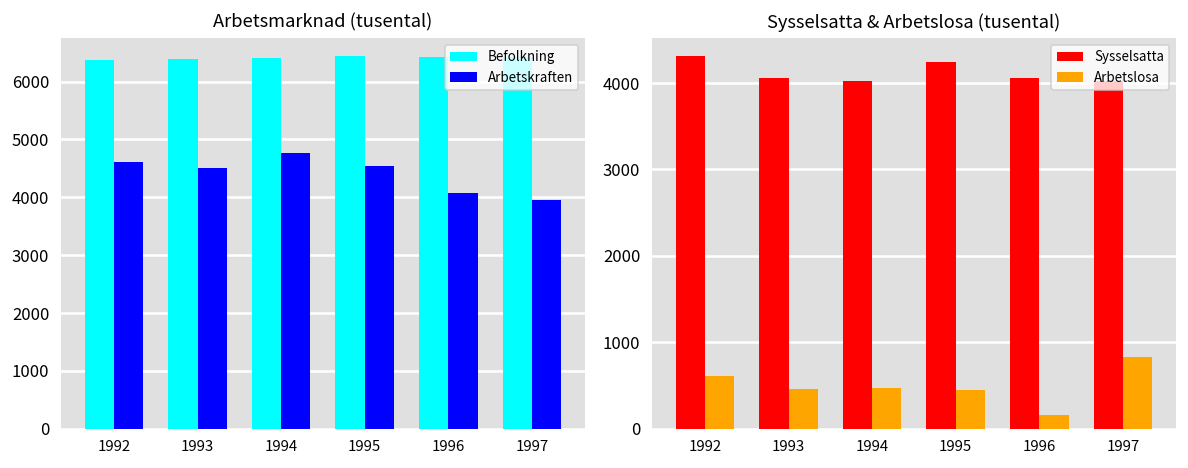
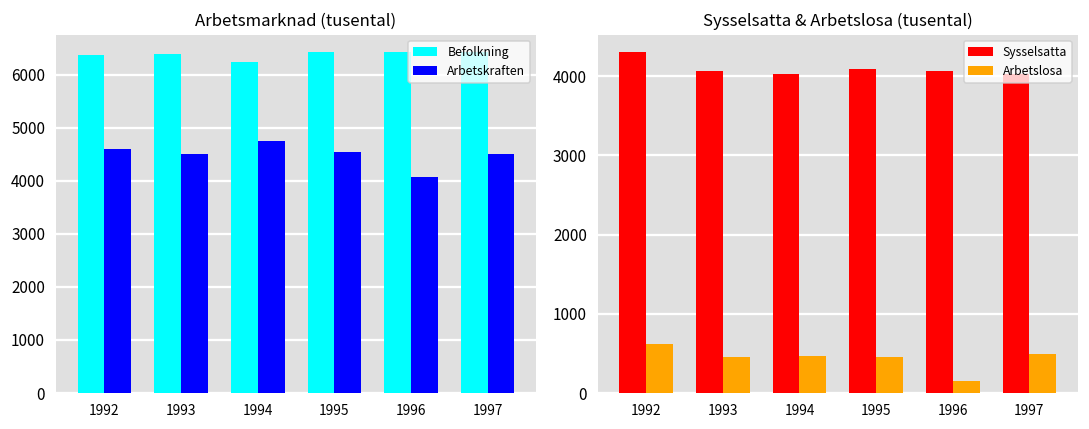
Arbetsmarknad (tusental), Befolkning, 1994: 6400 -> 6200
Arbetsmarknad (tusental), Arbetskraften, 1997: 4000 -> 4500
Sysselsatta & Arbetslosa (tusental), Sysselsatta, 1995: 4200 -> 4100
Sysselsatta & Arbetslosa (tusental), Arbetslosa, 1997: 800 -> 500
